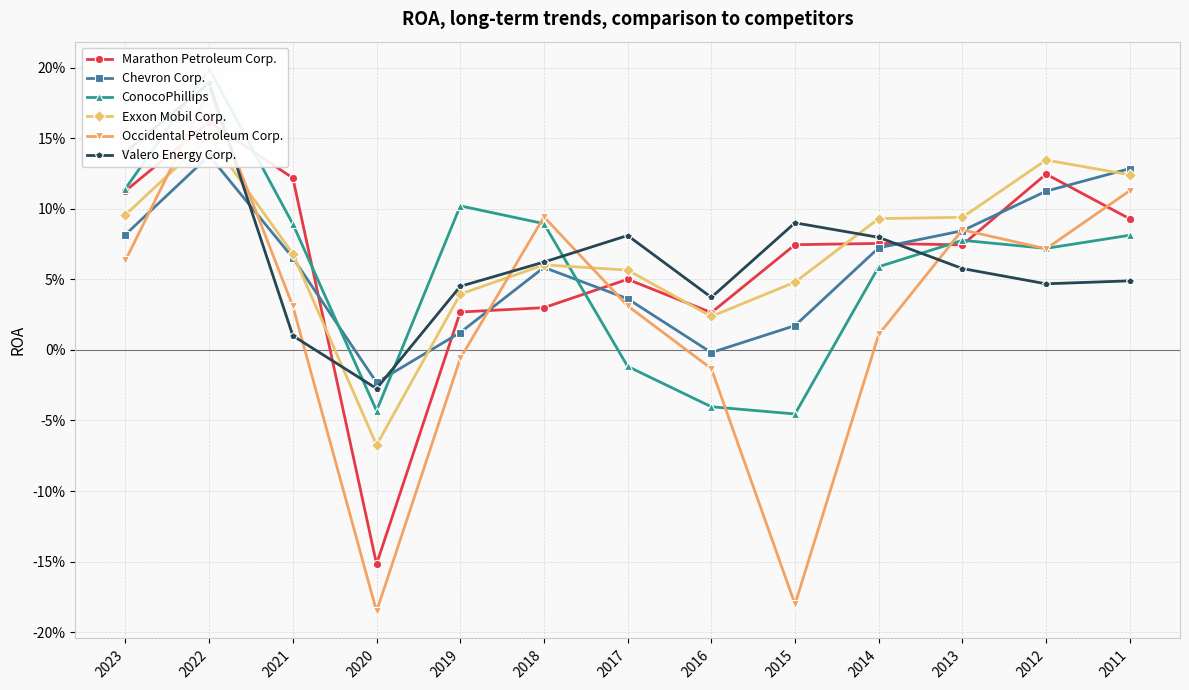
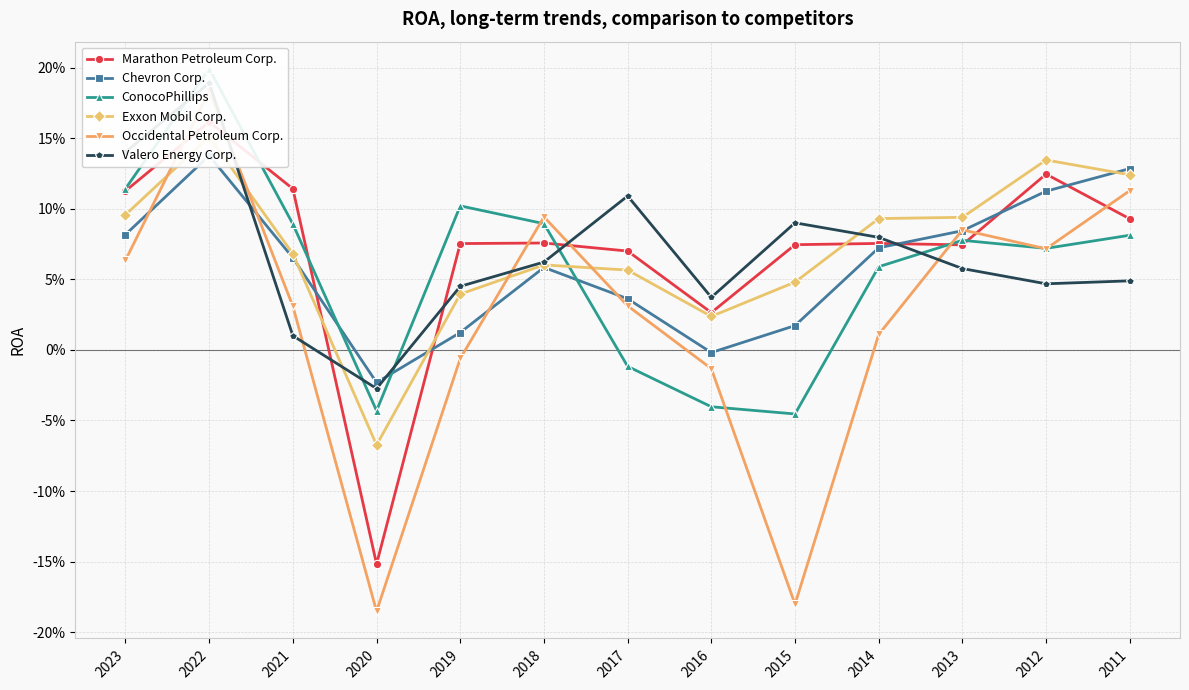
Marathon Petroleum Corp., 2021: 12.2% -> 11.4%
Marathon Petroleum Corp., 2019: 2.7% -> 7.5%
Marathon Petroleum Corp., 2018: 3.0% -> 7.6%
Marathon Petroleum Corp., 2017: 5.0% -> 7.0%
Valero Energy Corp., 2017: 8.1% -> 10.9%
